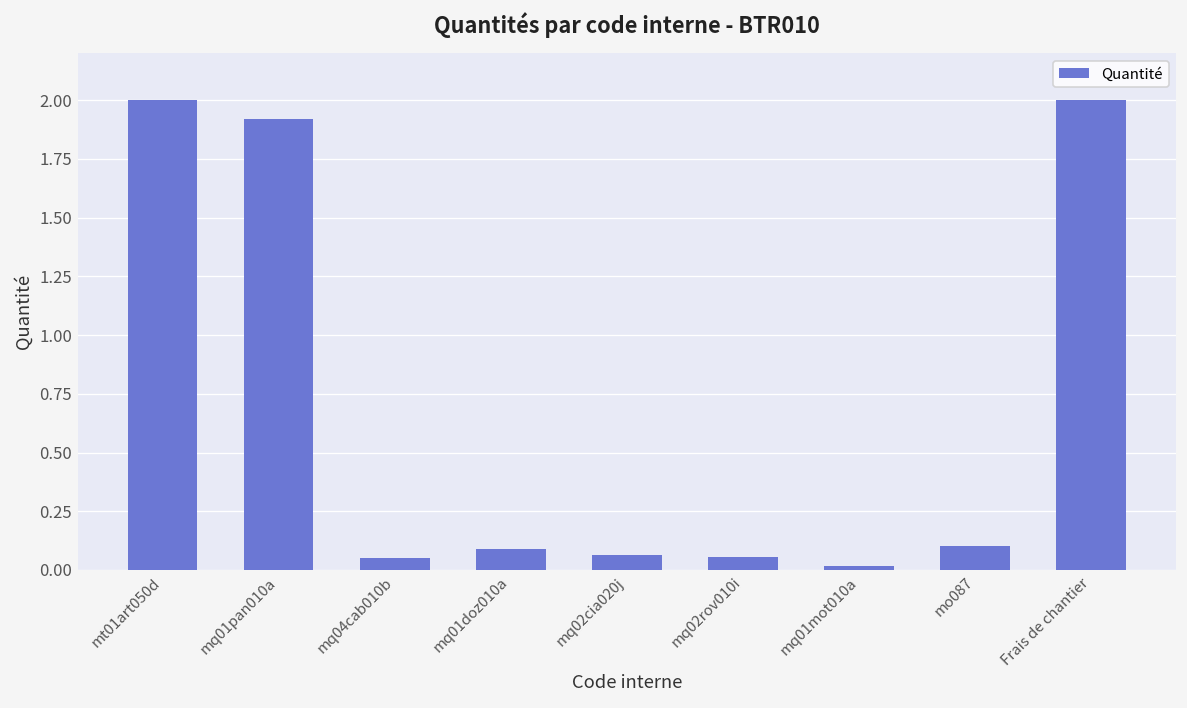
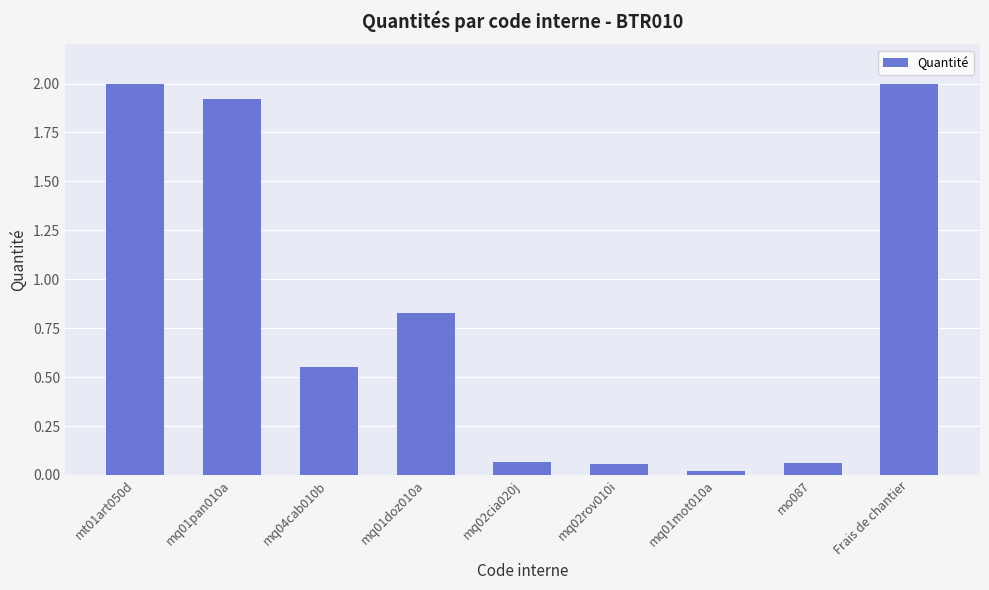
mq04cab010b: 0.05 -> 0.55
mq01doz010a: 0.09 -> 0.83
mo087: 0.10 -> 0.06
